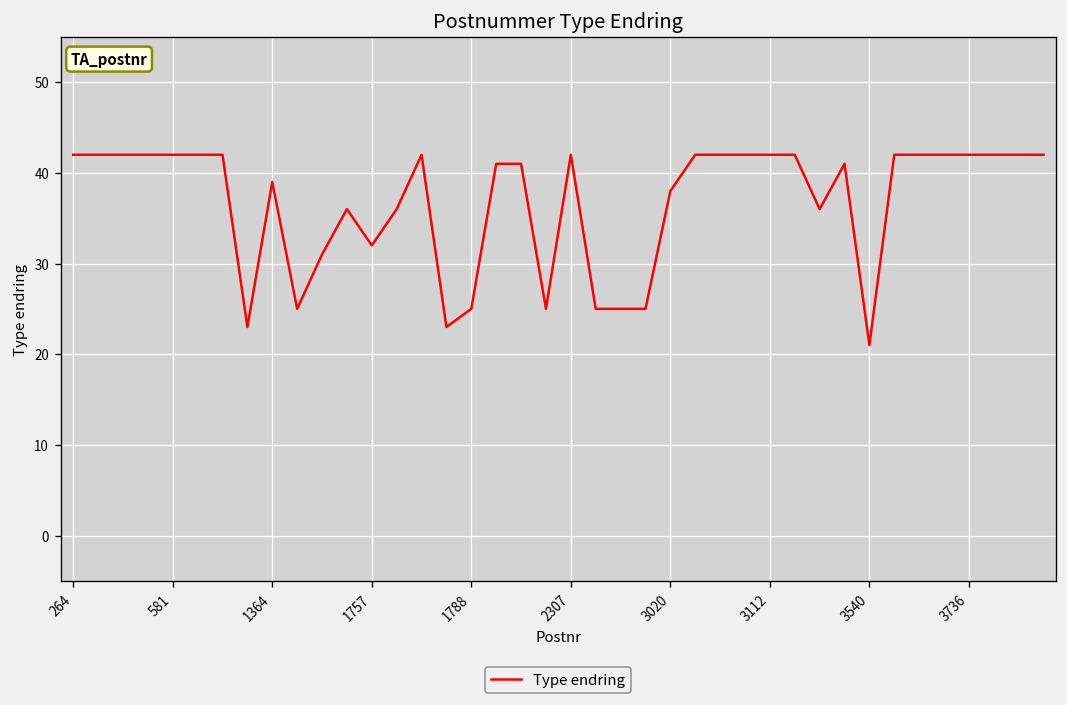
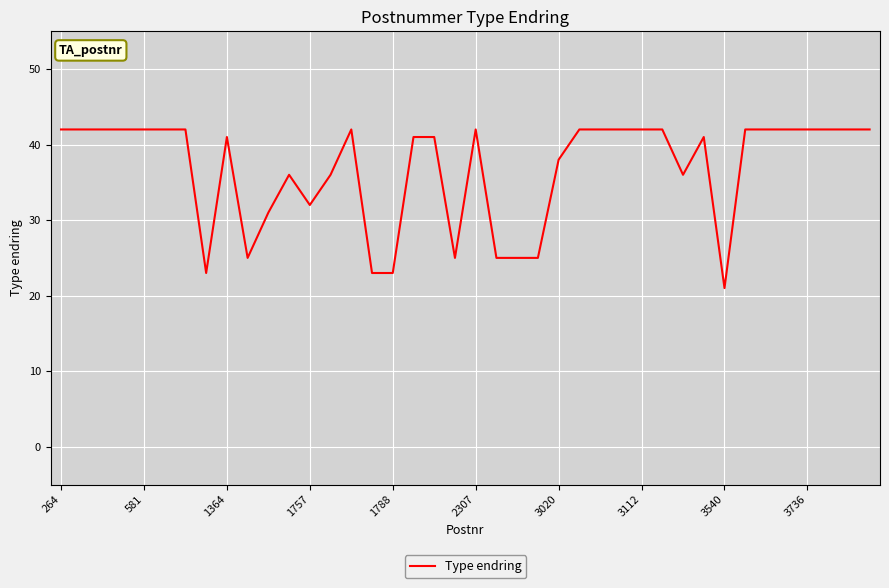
1364: 39 -> 41
1788: 25 -> 23
